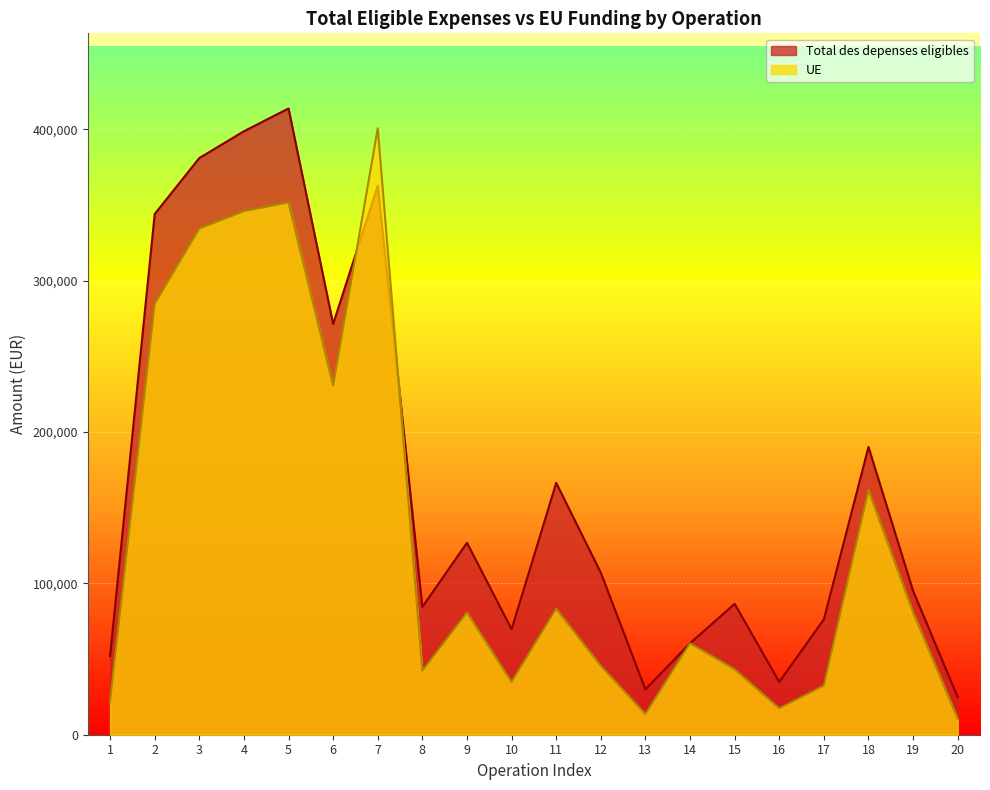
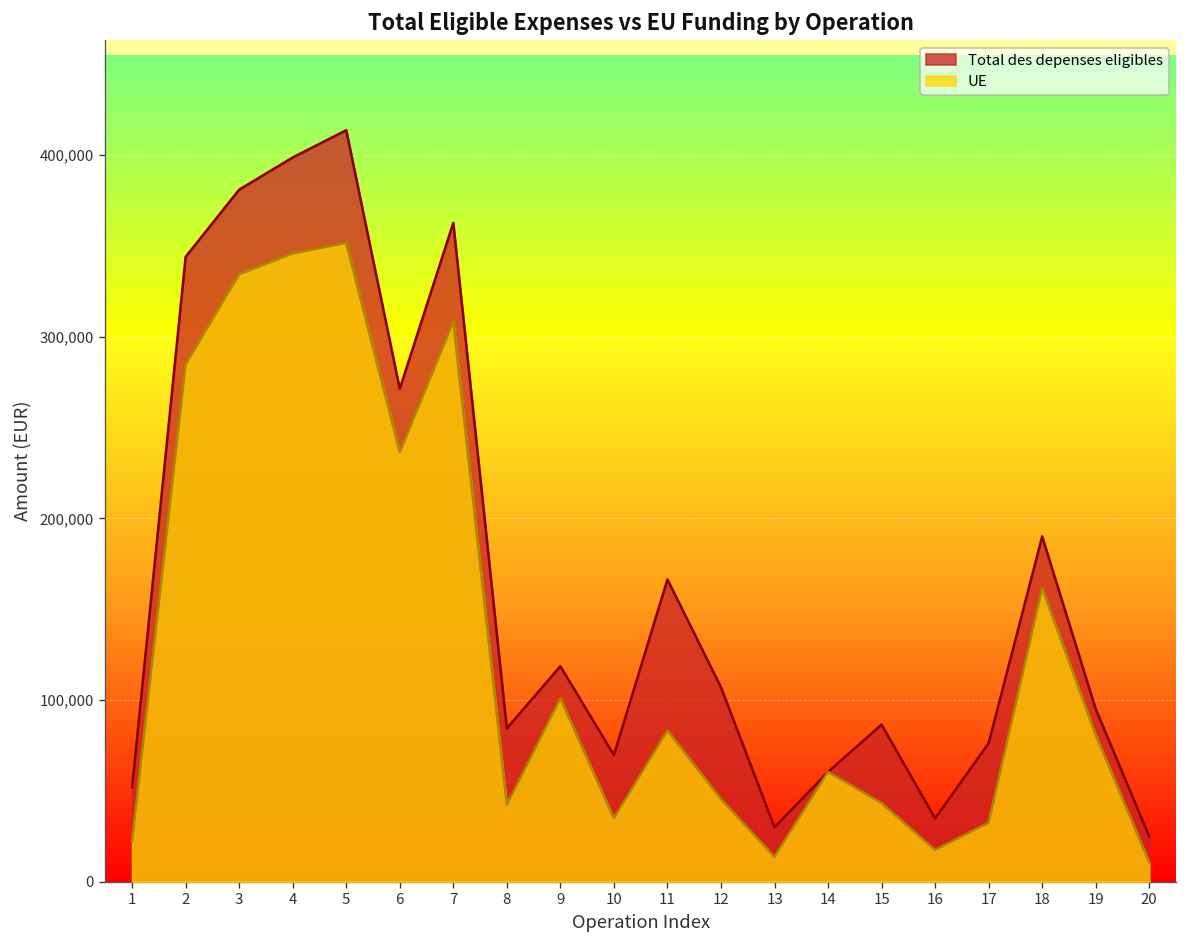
UE, 6: 231,000 -> 236,000
UE, 7: 401,000 -> 308,000
Total des depenses eligibles, 9: 127,000 -> 119,000
UE, 9: 81,000 -> 101,000
